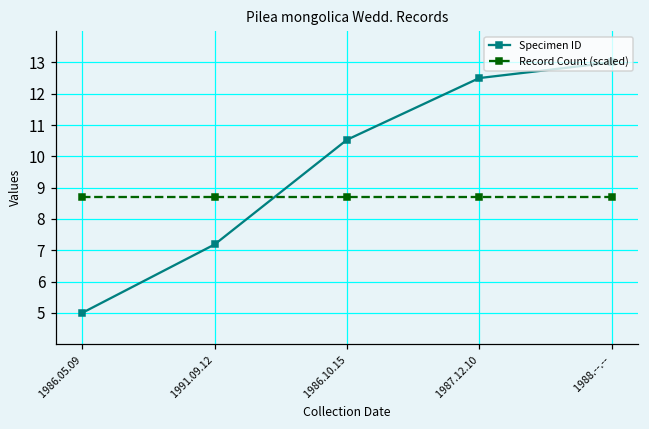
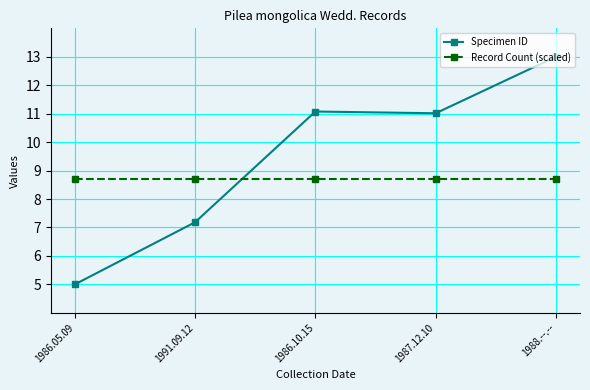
Specimen ID, 1986.10.15: 10.5 -> 11.1
Specimen ID, 1987.12.10: 12.5 -> 11.0
